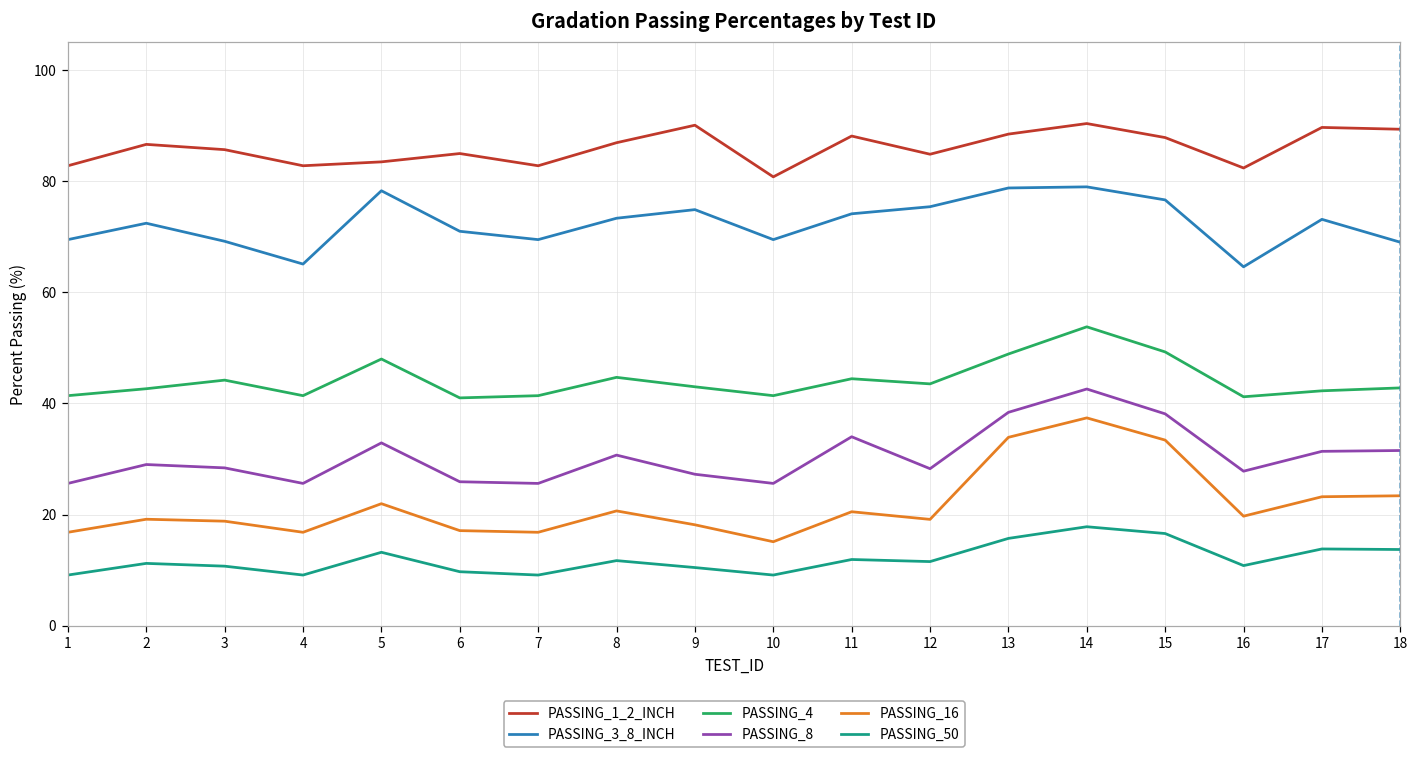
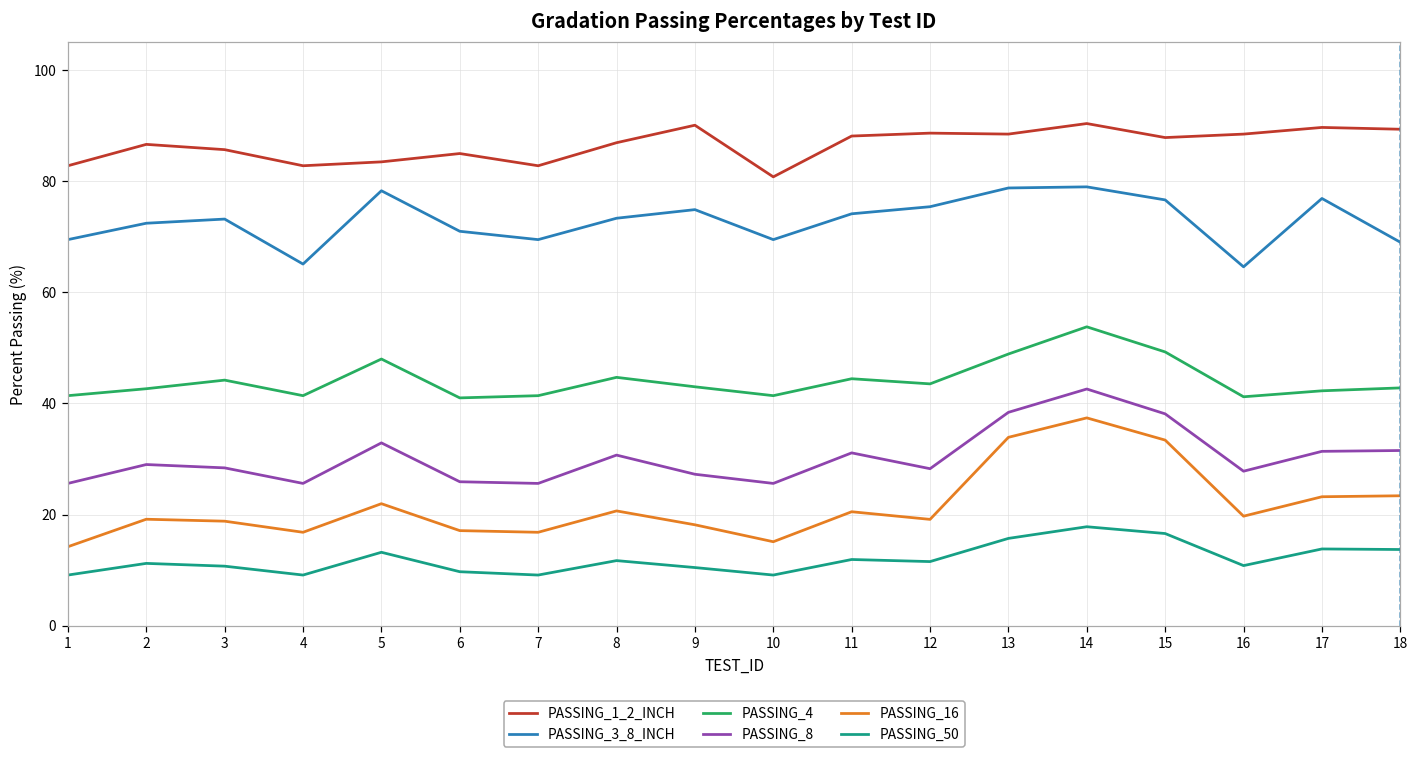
PASSING_16, 1: 17 -> 14
PASSING_3_8_INCH, 3: 69 -> 73
PASSING_8, 11: 34 -> 31
PASSING_1_2_INCH, 12: 85 -> 89
PASSING_1_2_INCH, 16: 82 -> 89
PASSING_3_8_INCH, 17: 73 -> 77
